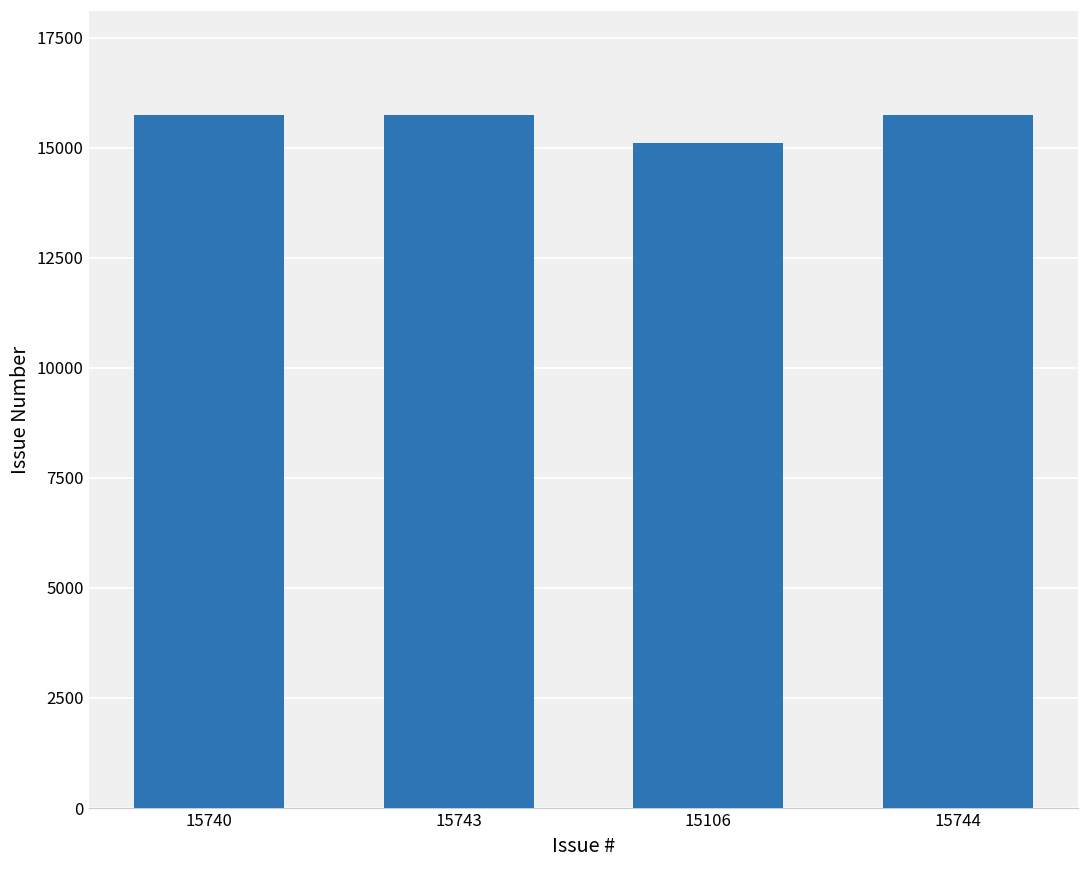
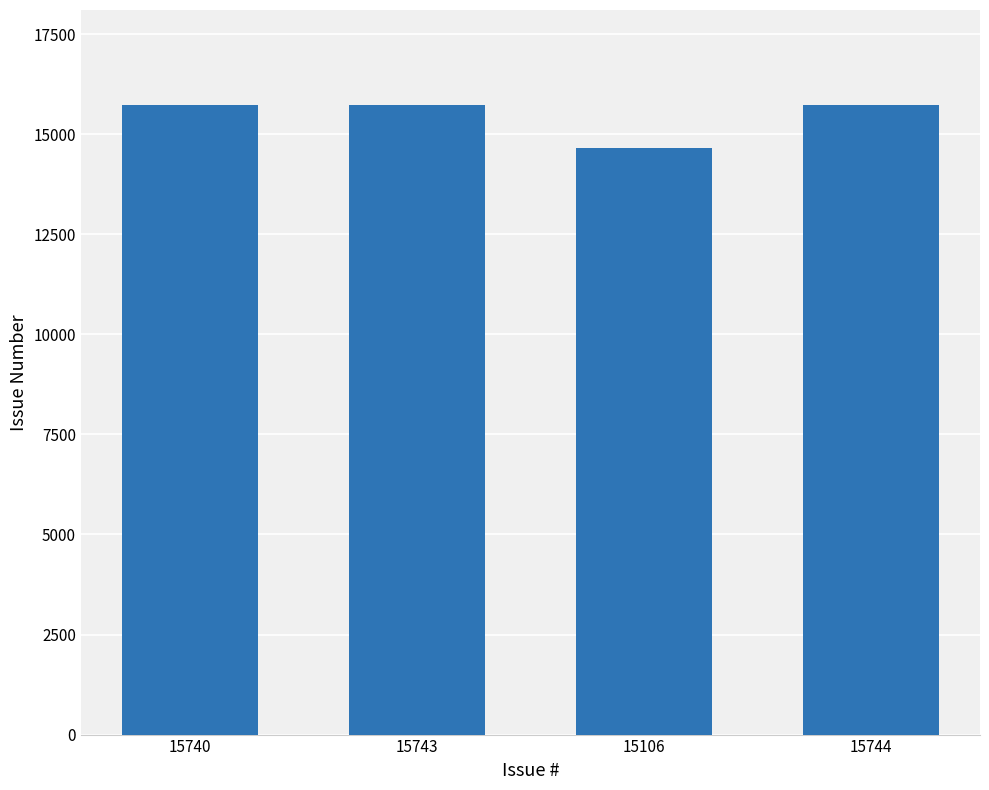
15106: 15100 -> 14700
